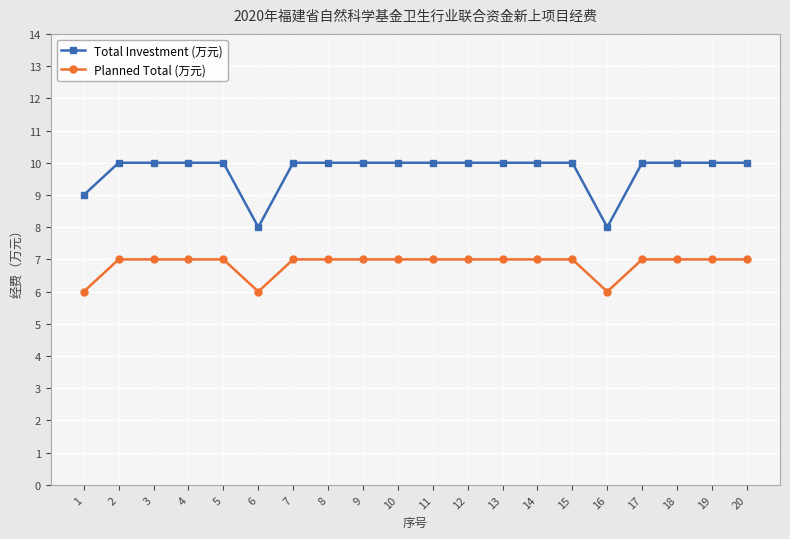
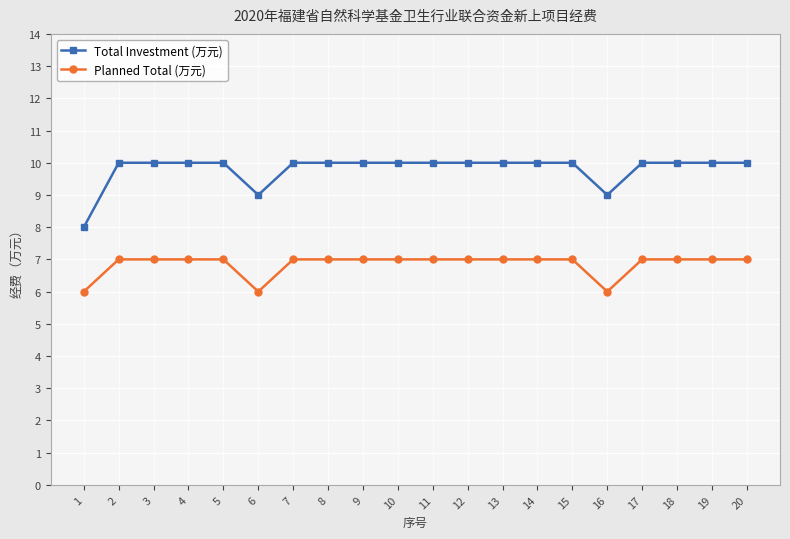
Total Investment (万元), 1: 9 -> 8
Total Investment (万元), 6: 8 -> 9
Total Investment (万元), 16: 8 -> 9
